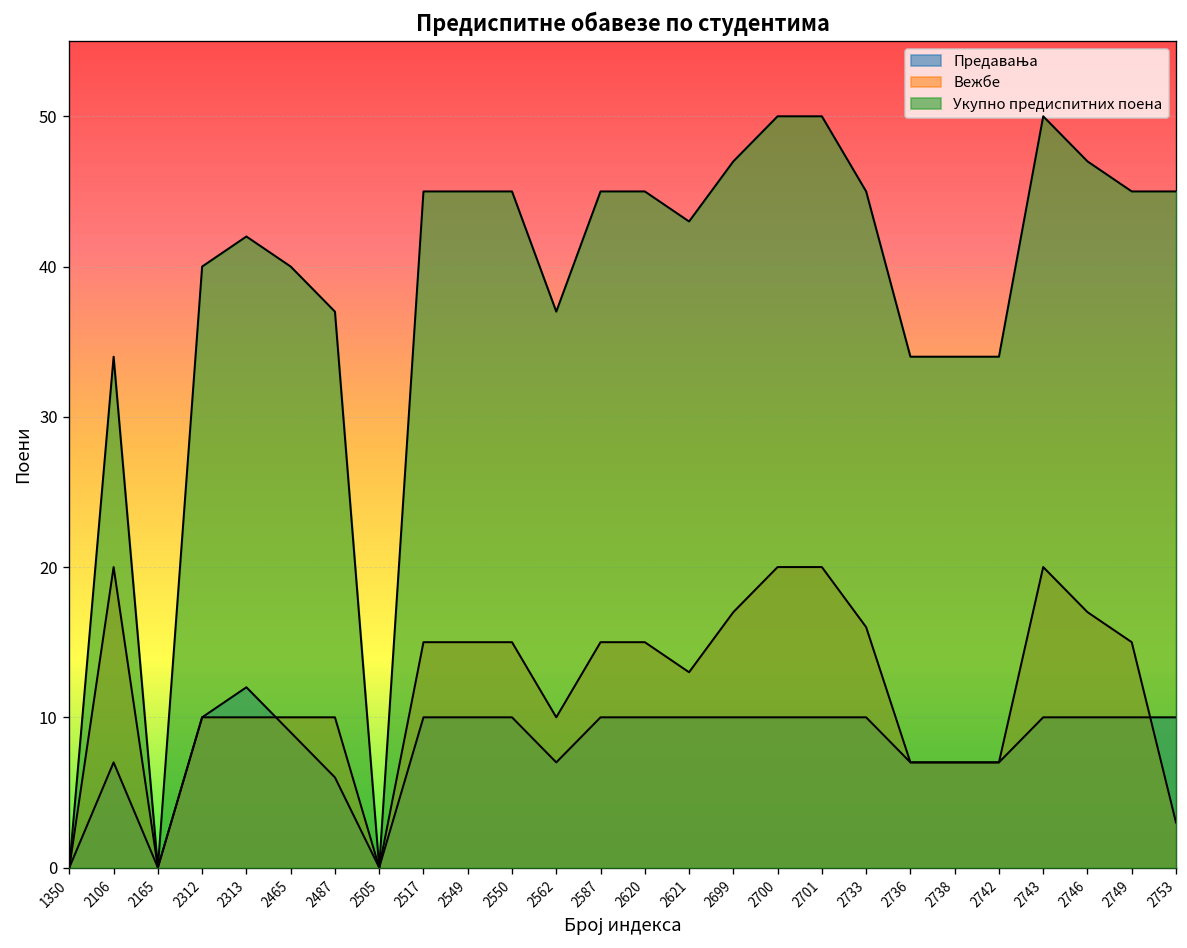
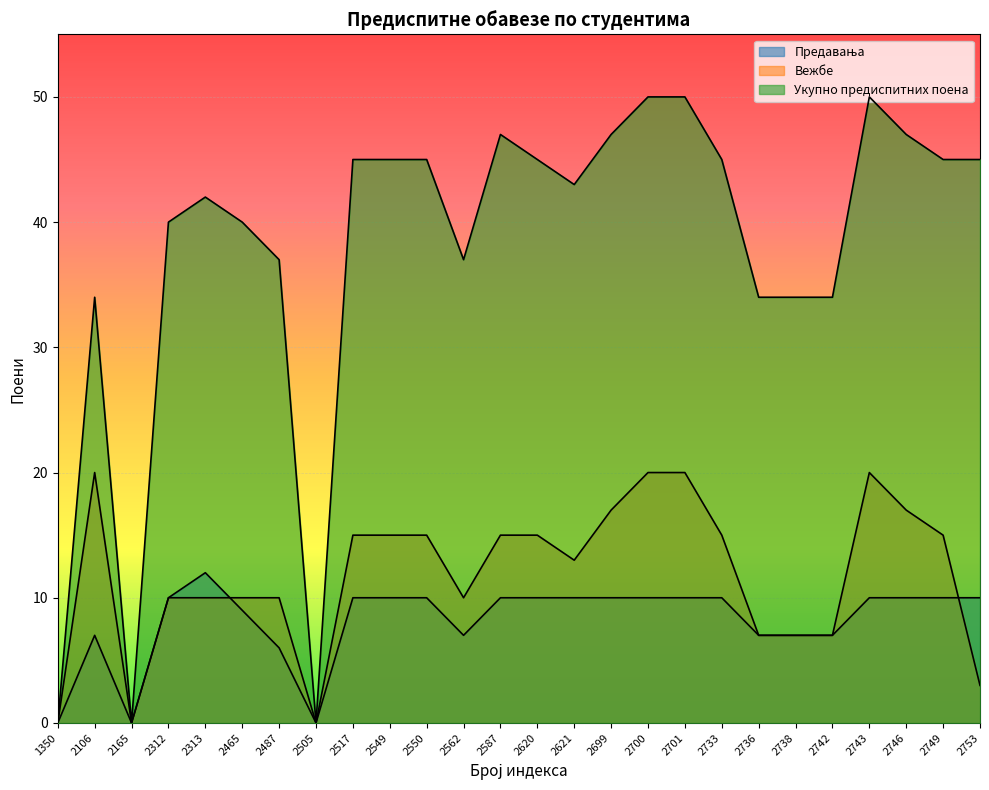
Укупно предиспитних поена, 2587: 45 -> 47
Вежбе, 2733: 16 -> 15
